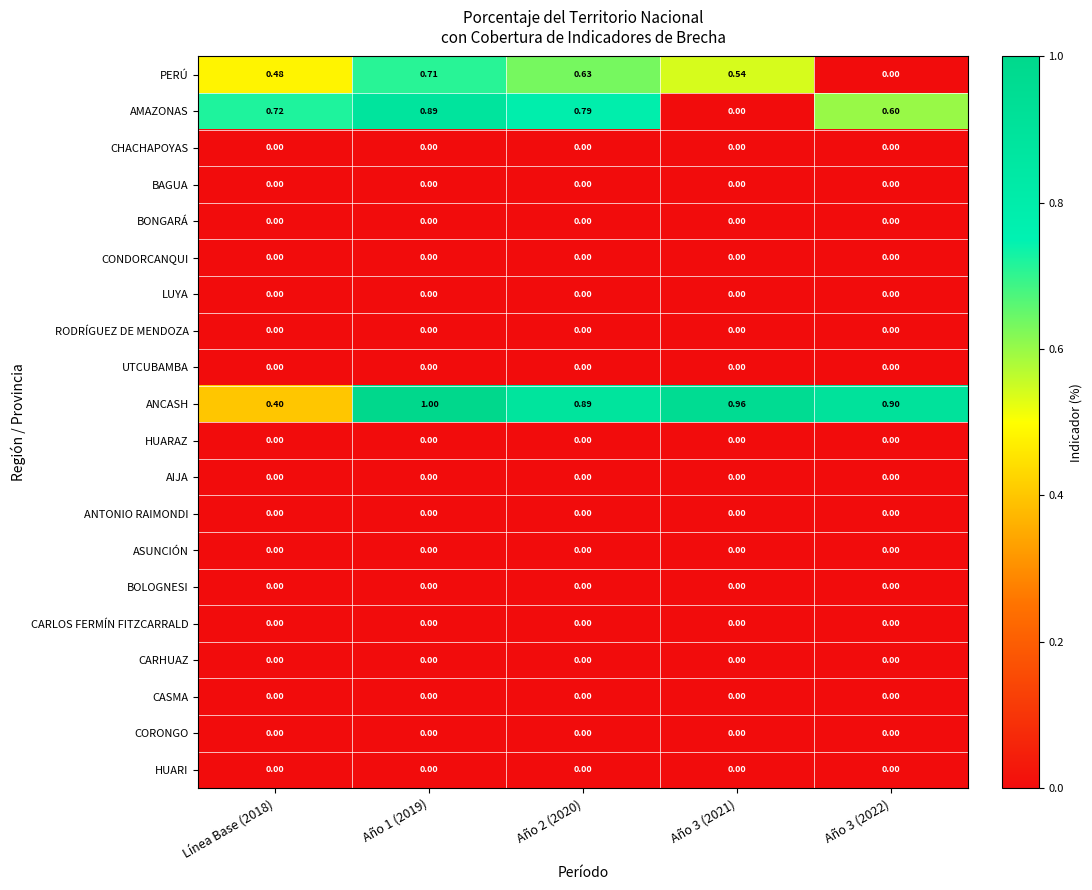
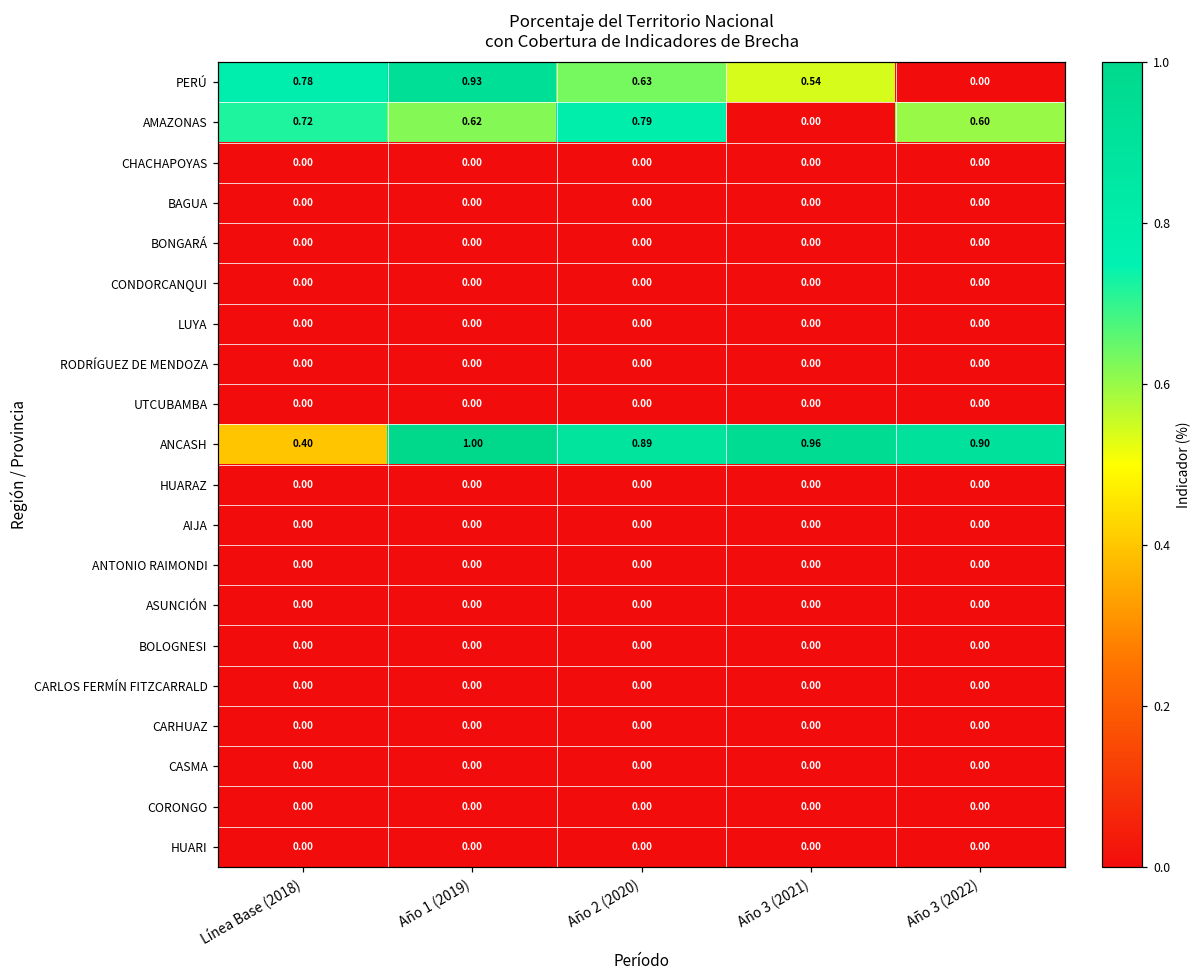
PERÚ, Línea Base (2018): 0.48 -> 0.78
PERÚ, Año 1 (2019): 0.71 -> 0.93
AMAZONAS, Año 1 (2019): 0.89 -> 0.62
